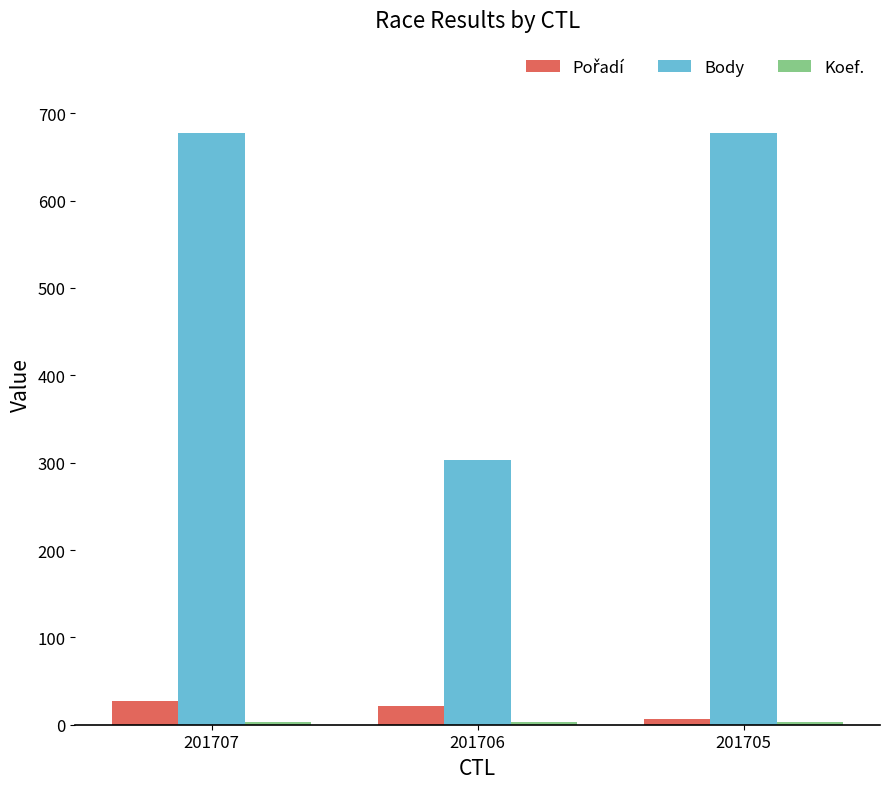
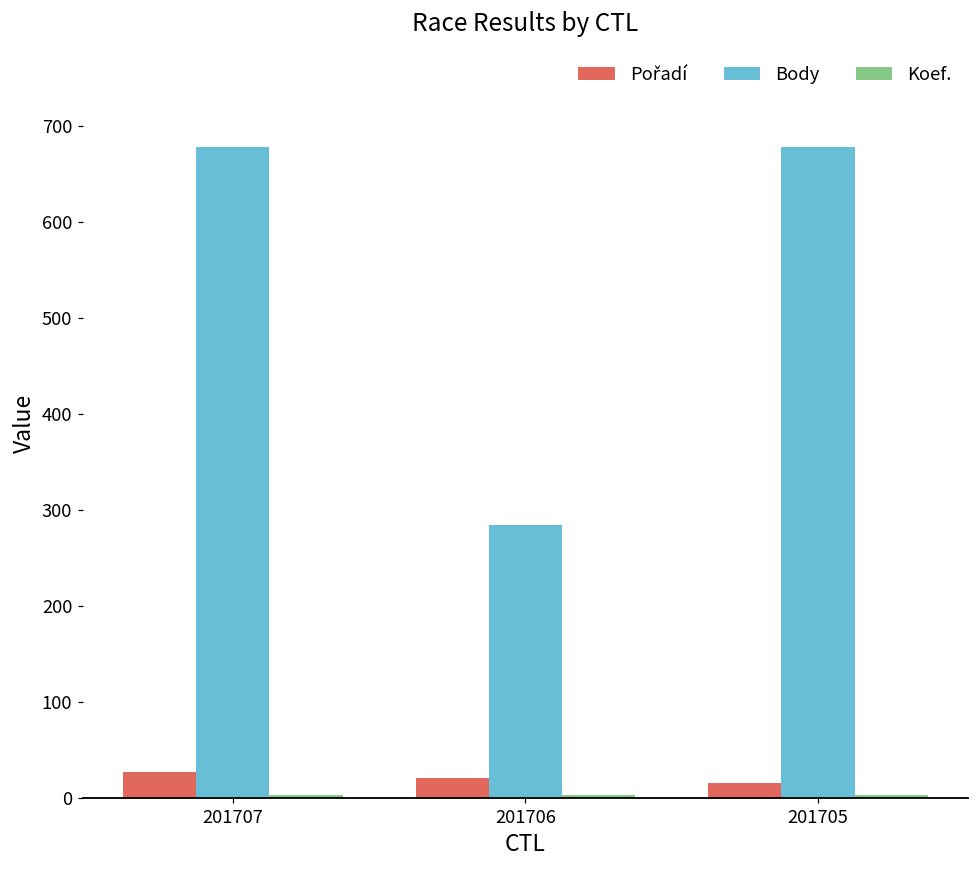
Body, 201706: 300 -> 280
Pořadí, 201705: 10 -> 20
